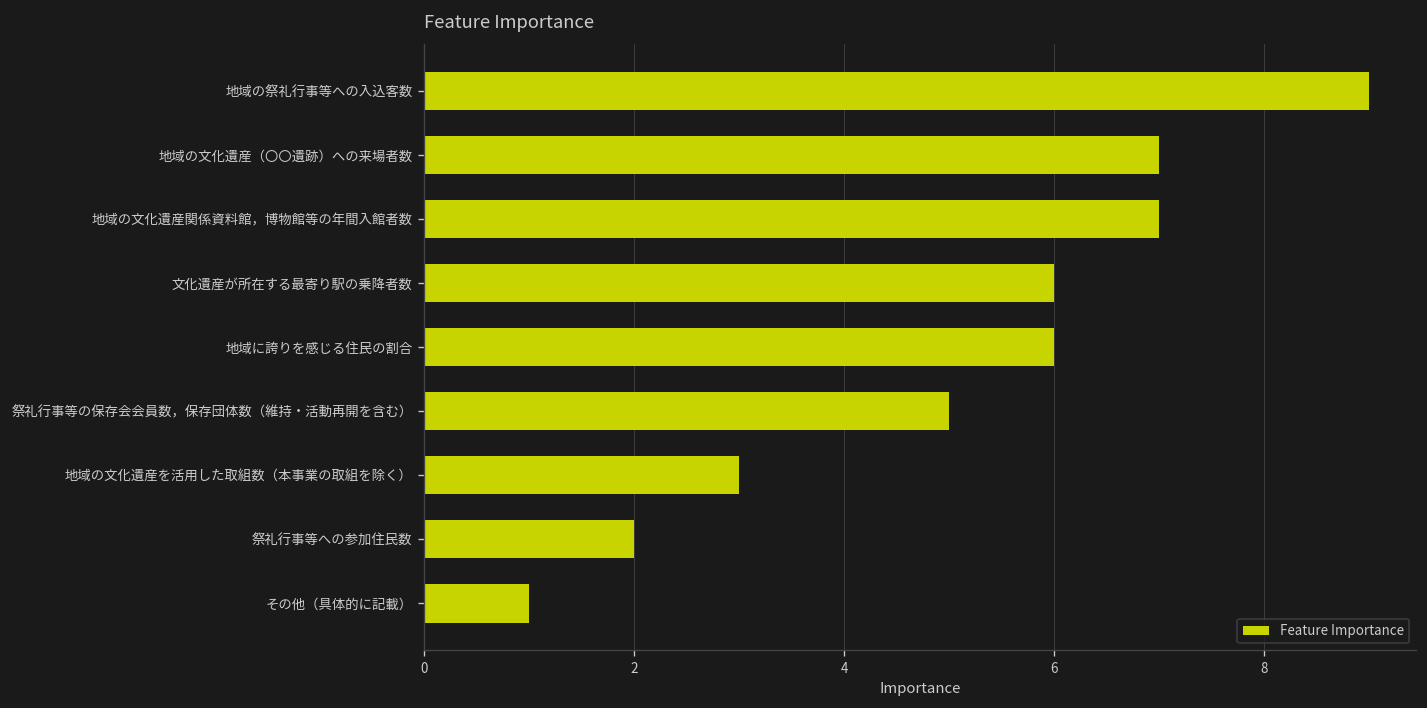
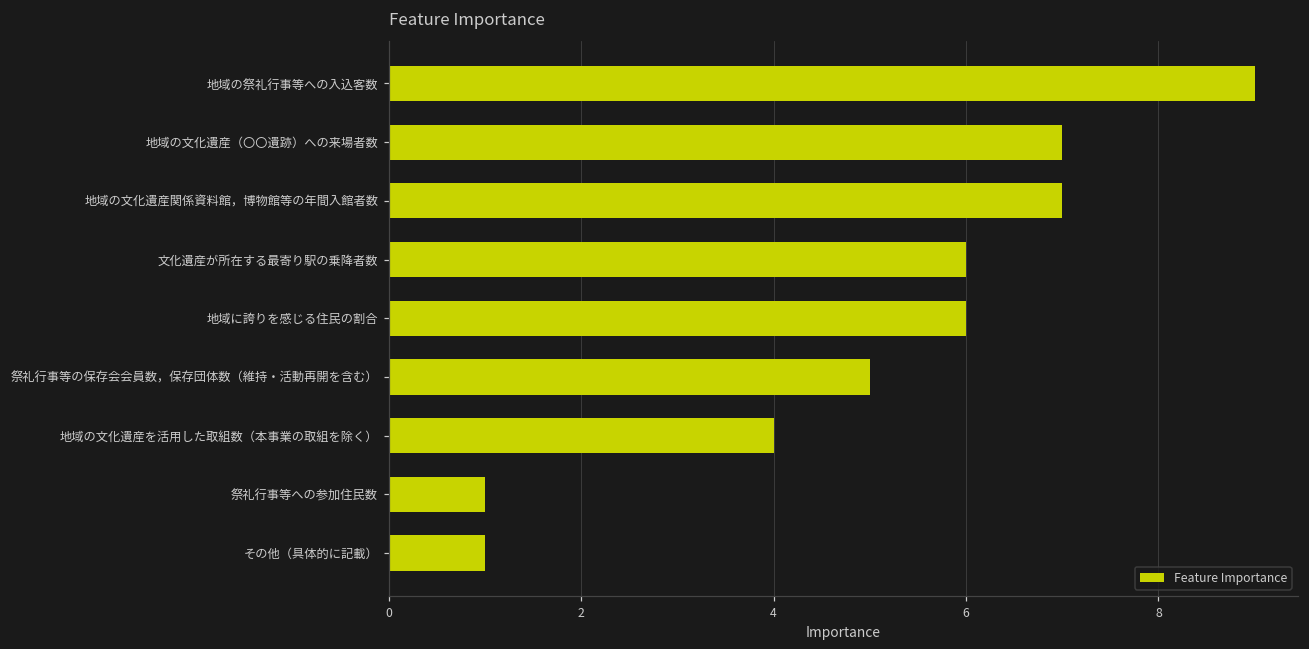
地域の文化遺産を活用した取組数（本事業の取組を除く）: 3 -> 4
祭礼行事等への参加住民数: 2 -> 1
